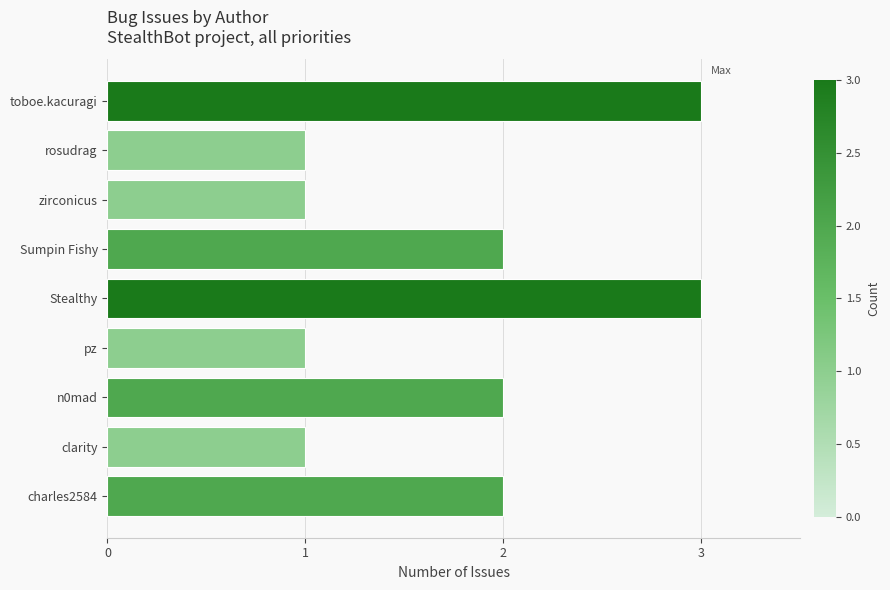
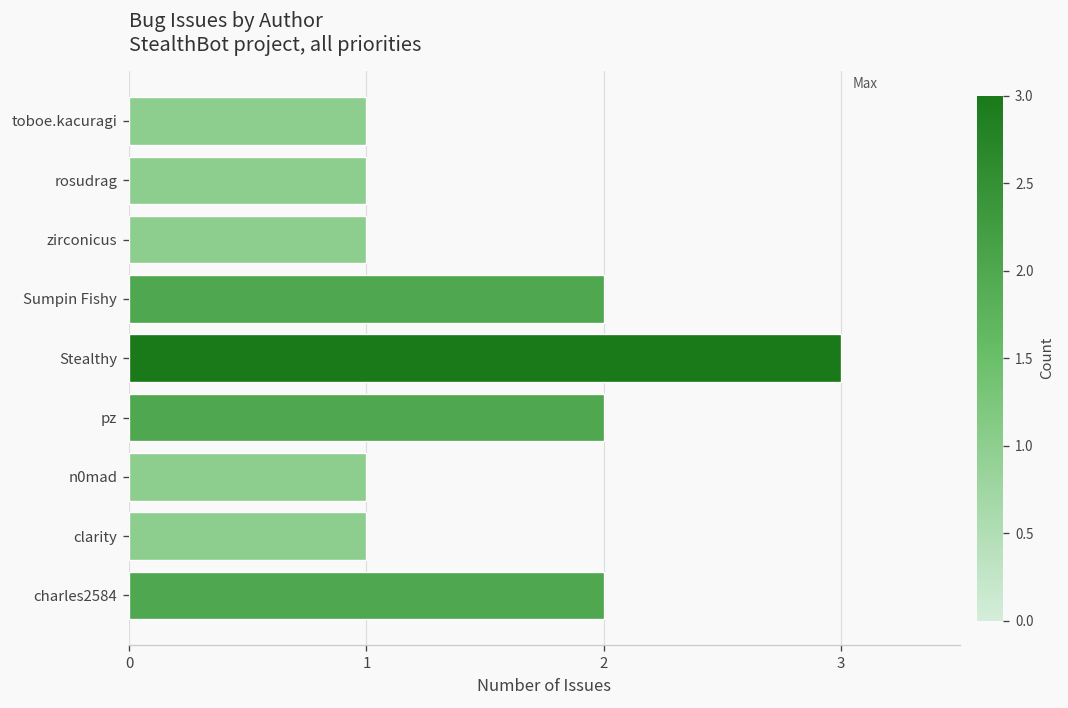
toboe.kacuragi: 3 -> 1
pz: 1 -> 2
n0mad: 2 -> 1
